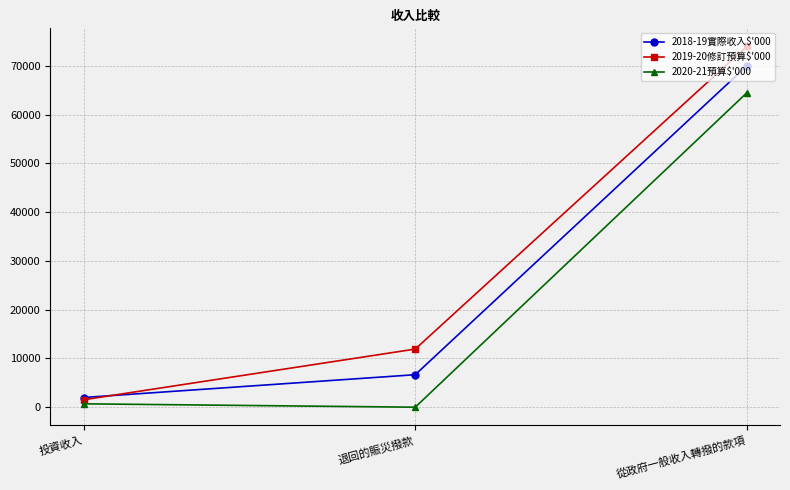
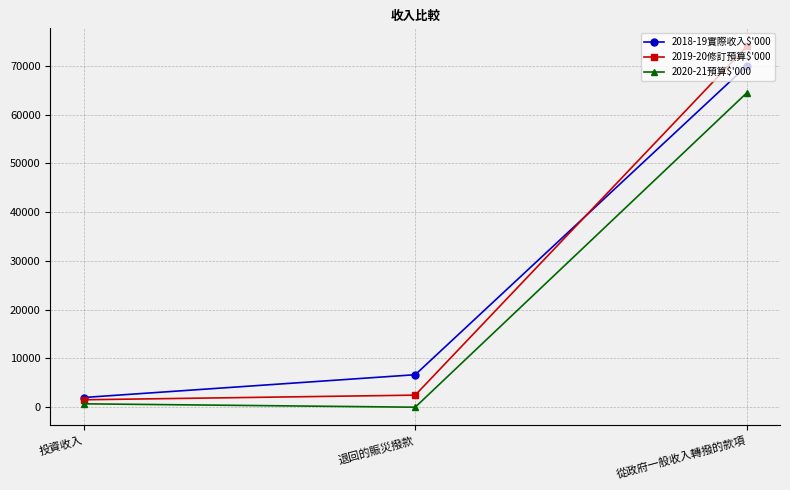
2019-20修訂預算$'000, 退回的賑災撥款: 12000 -> 2000
